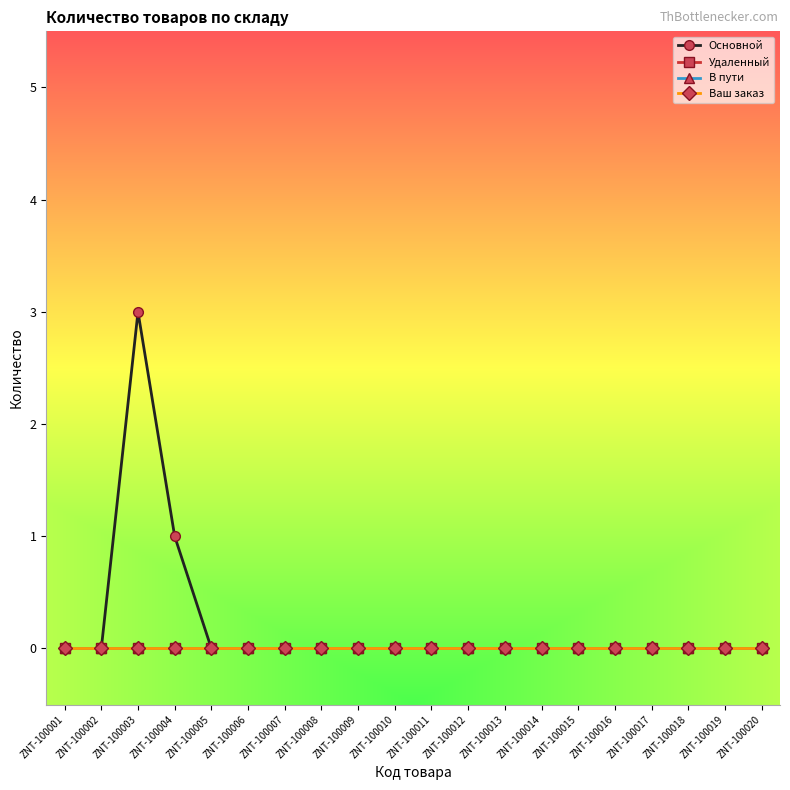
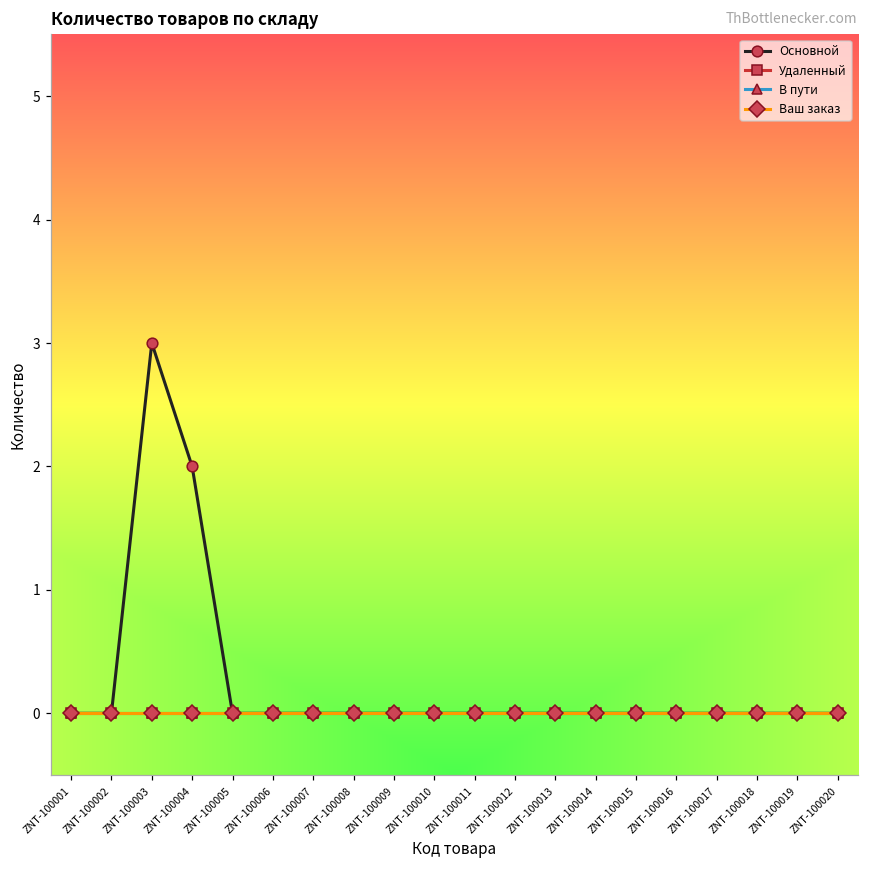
Основной, ZNT-100004: 1 -> 2
